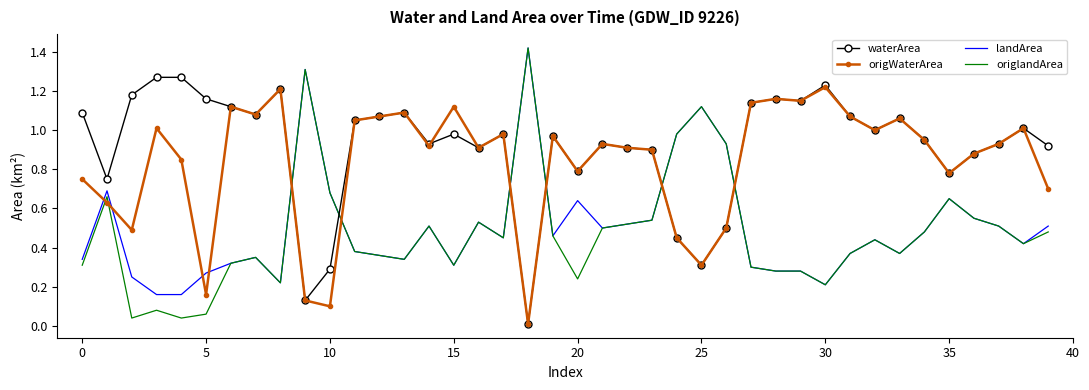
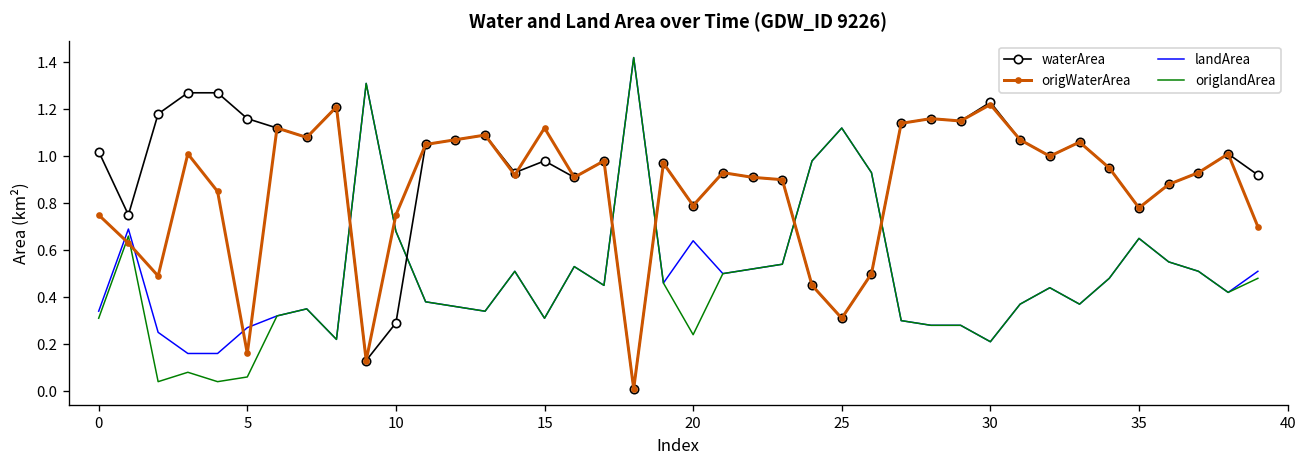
waterArea, 0: 1.09 -> 1.02
origWaterArea, 10: 0.10 -> 0.75
